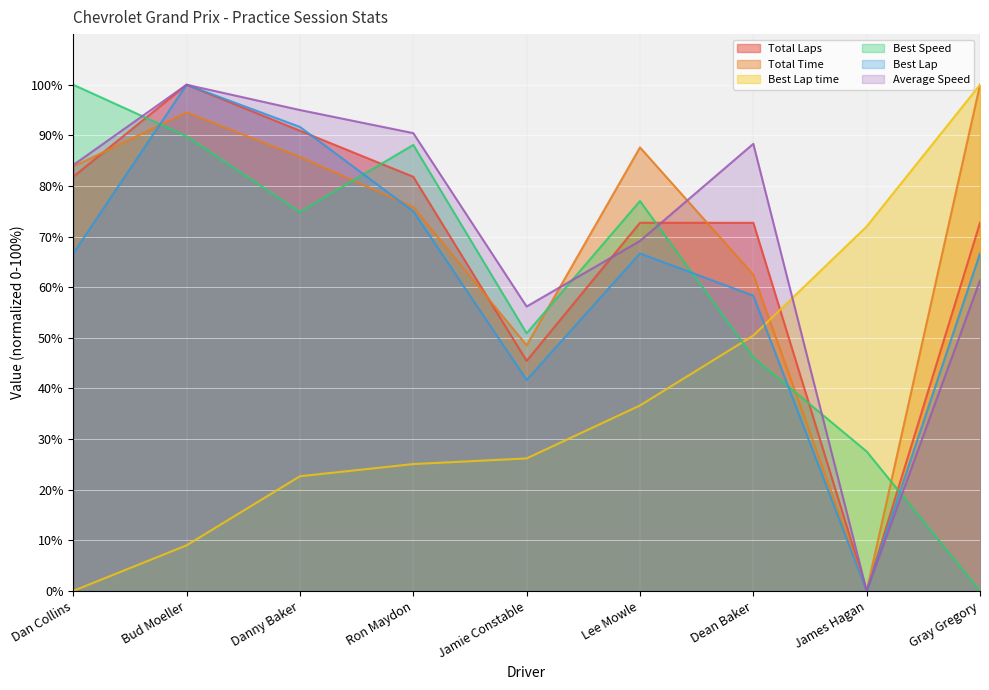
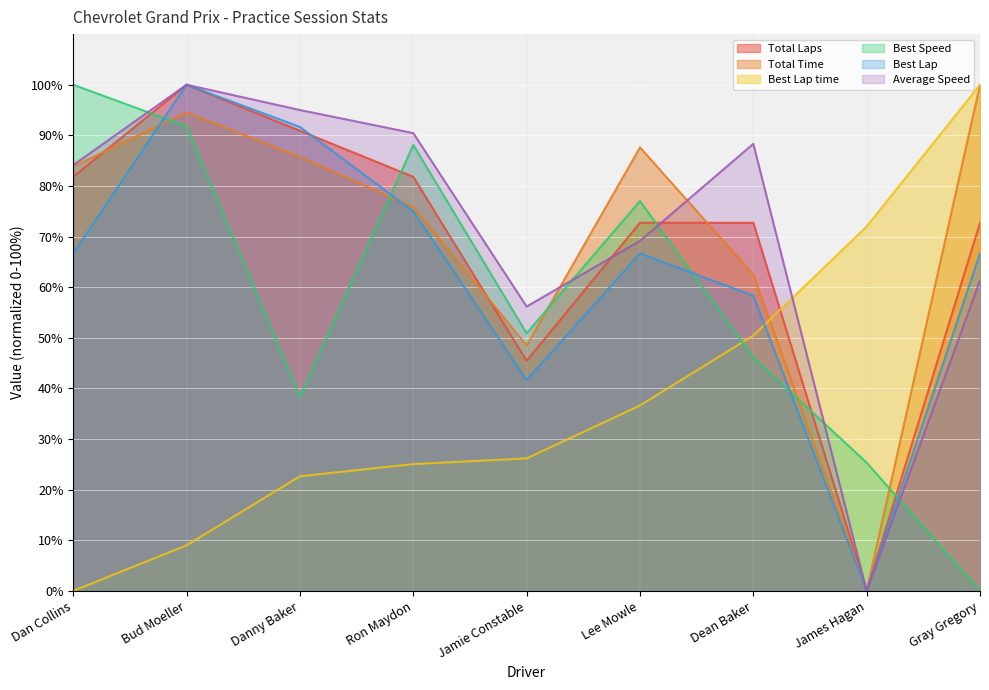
Best Speed, Bud Moeller: 90% -> 92%
Best Speed, Danny Baker: 75% -> 38%
Best Speed, James Hagan: 28% -> 25%
